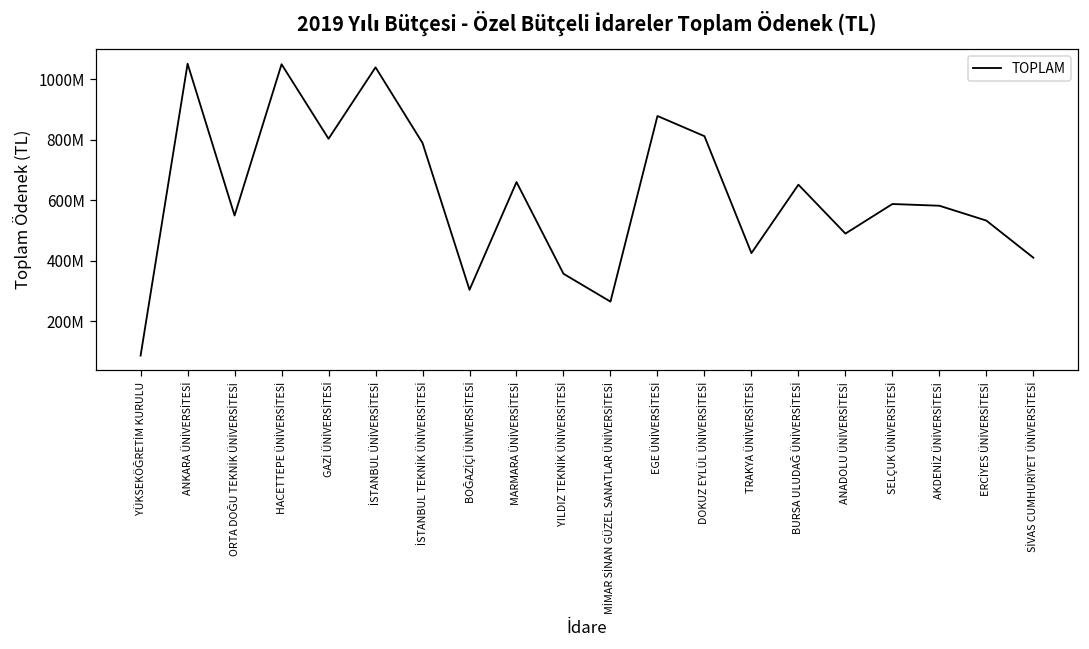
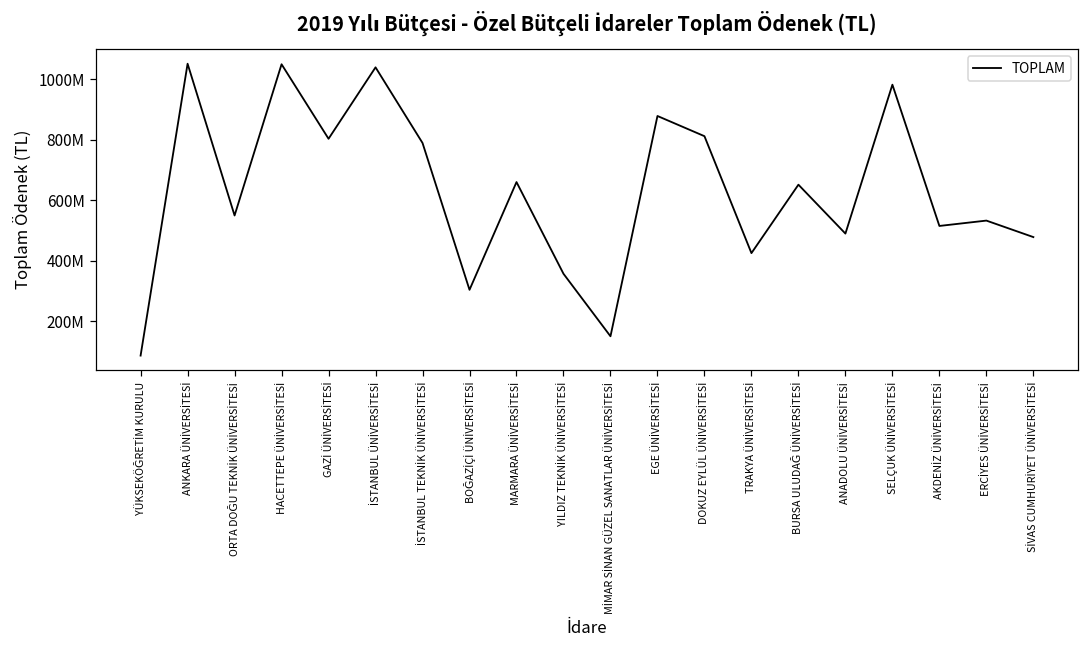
MİMAR SİNAN GÜZEL SANATLAR ÜNİVERSİTESİ: 270000000 -> 150000000
SELÇUK ÜNİVERSİTESİ: 590000000 -> 980000000
AKDENİZ ÜNİVERSİTESİ: 580000000 -> 520000000
SİVAS CUMHURİYET ÜNİVERSİTESİ: 410000000 -> 480000000
